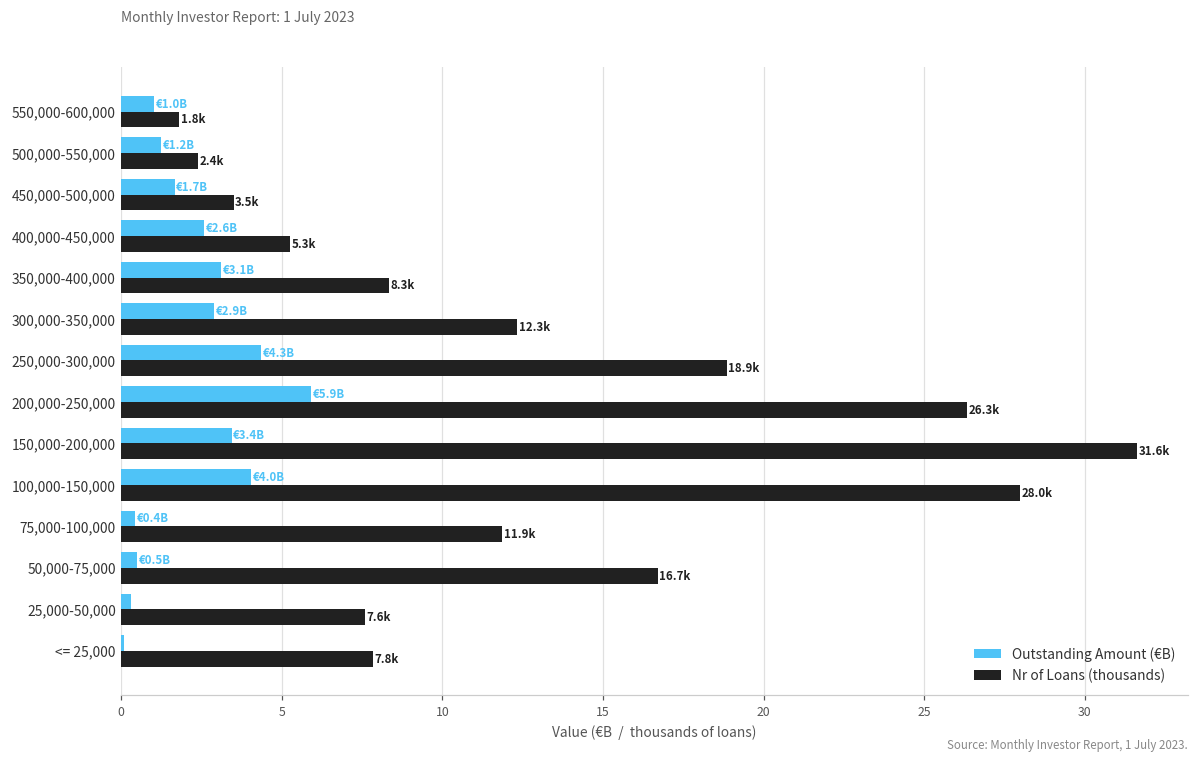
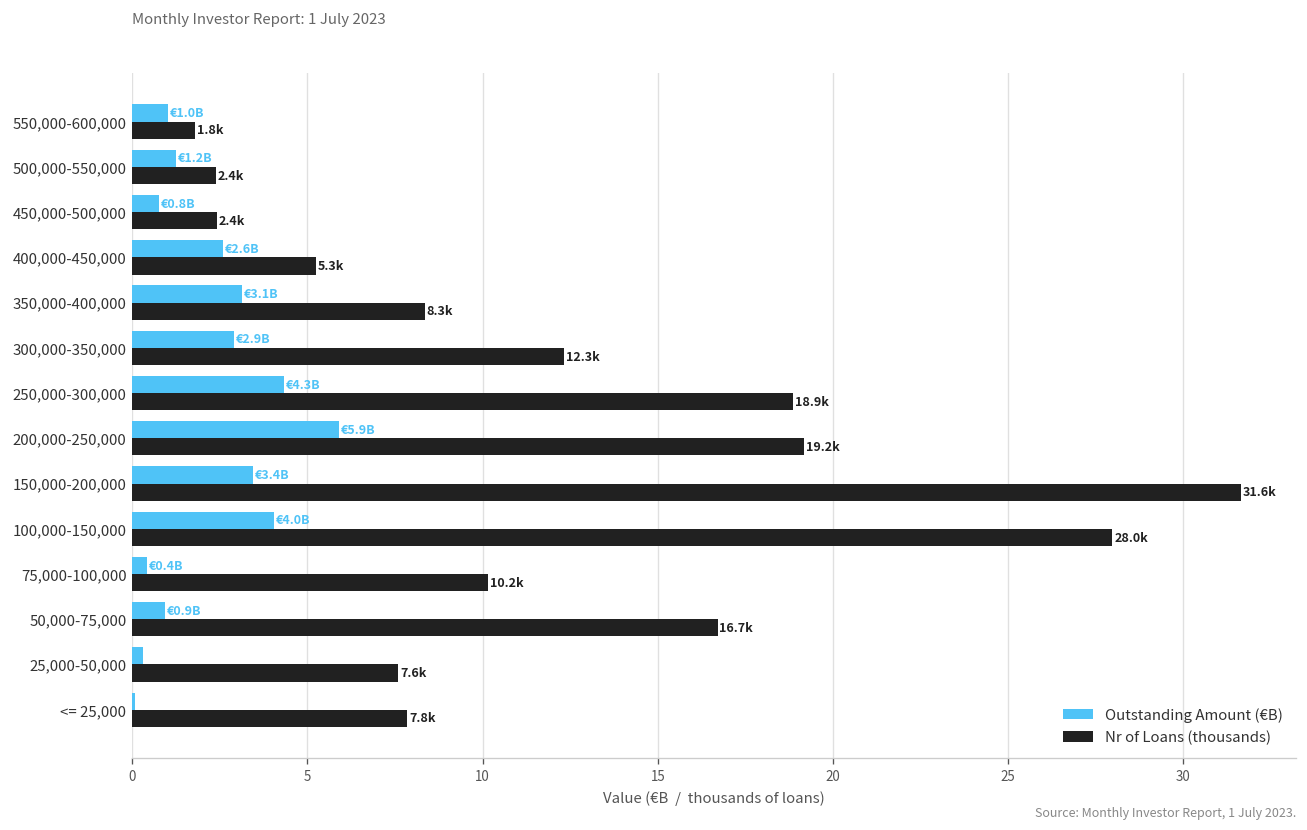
Outstanding Amount (€B), 450,000-500,000: €1.7B -> €0.8B
Nr of Loans (thousands), 450,000-500,000: 3.5k -> 2.4k
Nr of Loans (thousands), 200,000-250,000: 26.3k -> 19.2k
Nr of Loans (thousands), 75,000-100,000: 11.9k -> 10.2k
Outstanding Amount (€B), 50,000-75,000: €0.5B -> €0.9B
